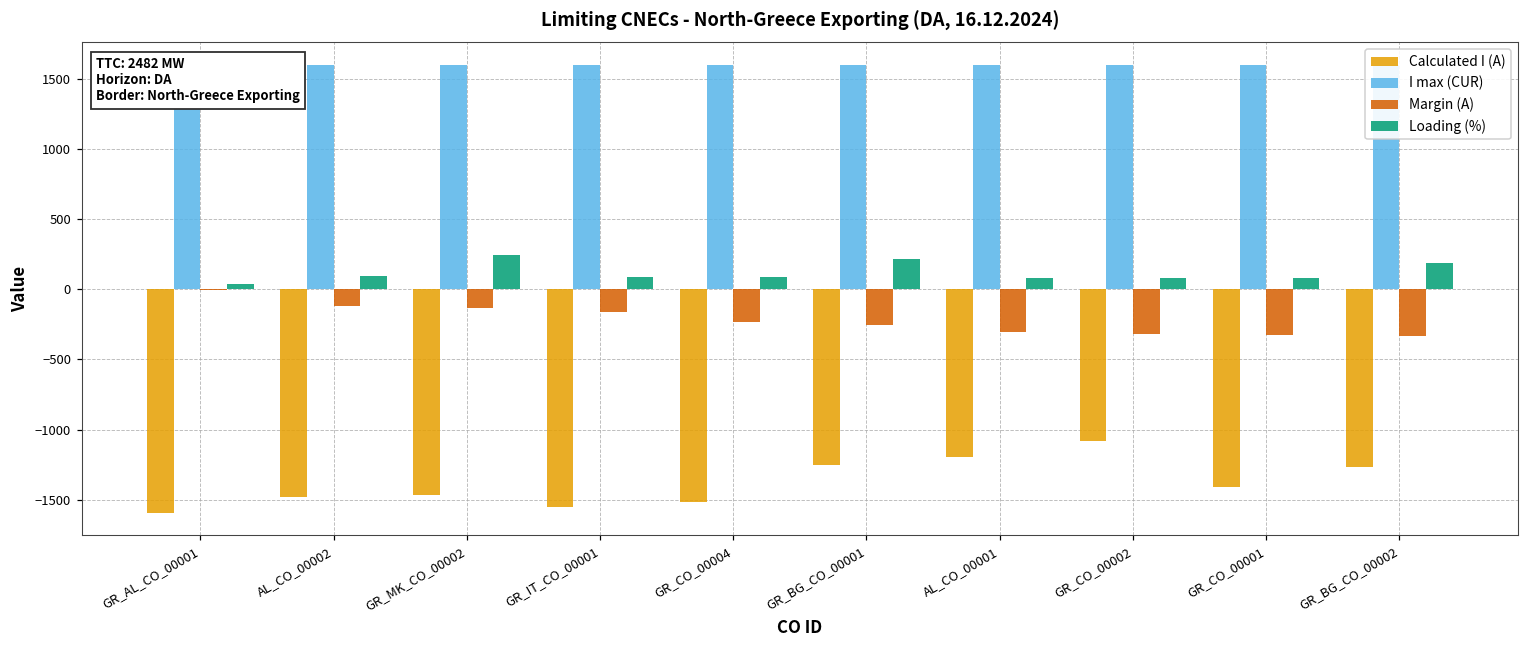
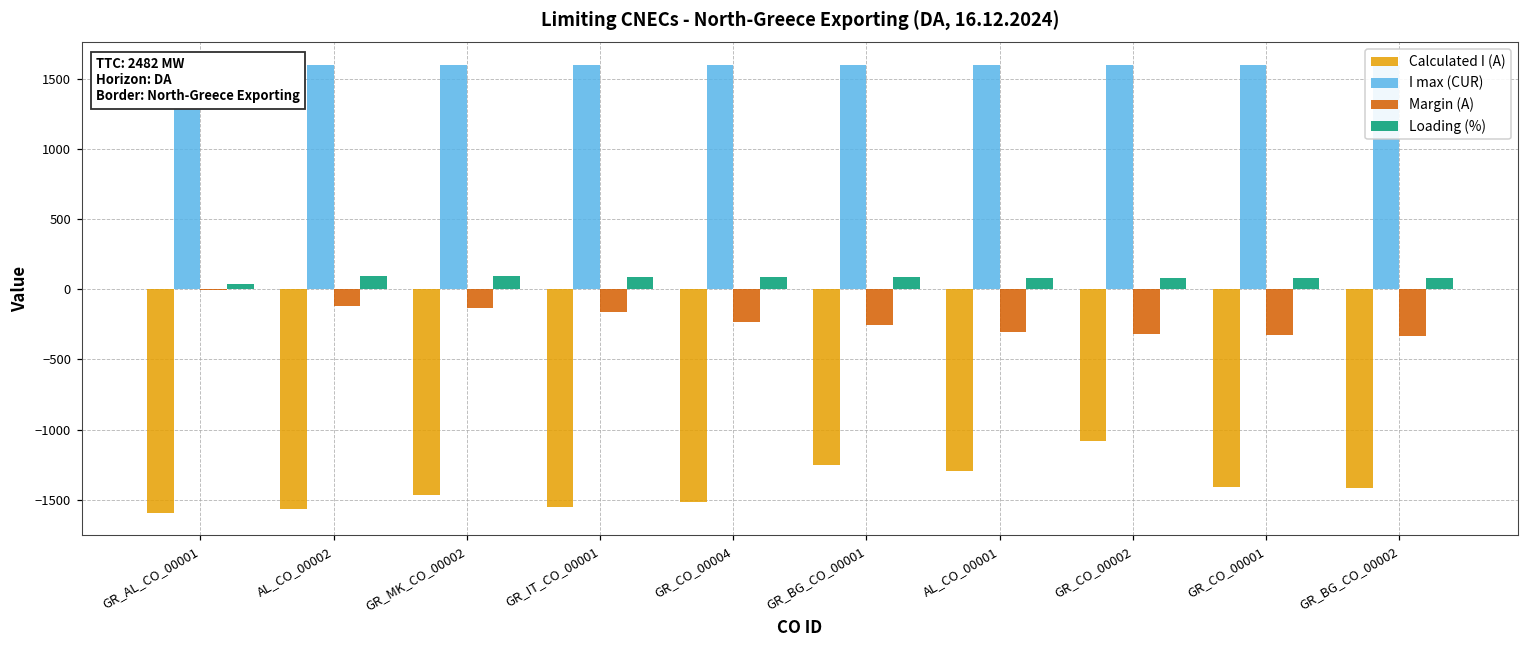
Calculated I (A), AL_CO_00002: -1480 -> -1560
Loading (%), GR_MK_CO_00002: 240 -> 90
Loading (%), GR_BG_CO_00001: 210 -> 80
Calculated I (A), AL_CO_00001: -1200 -> -1300
Calculated I (A), GR_BG_CO_00002: -1270 -> -1420
Loading (%), GR_BG_CO_00002: 180 -> 80
